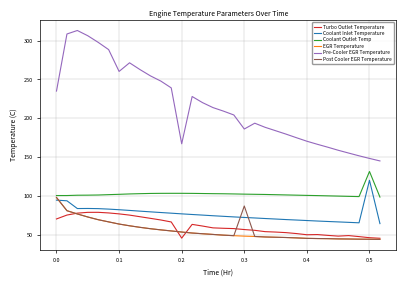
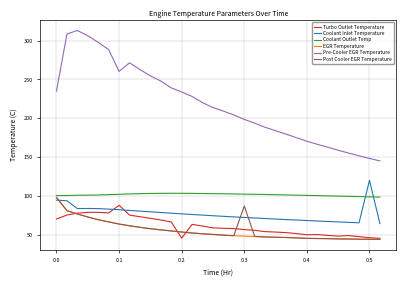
Turbo Outlet Temperature, 0.1: 80 -> 90
Pre-Cooler EGR Temperature, 0.2: 170 -> 230
Pre-Cooler EGR Temperature, 0.3: 190 -> 200
Coolant Outlet Temp, 0.5: 130 -> 100
